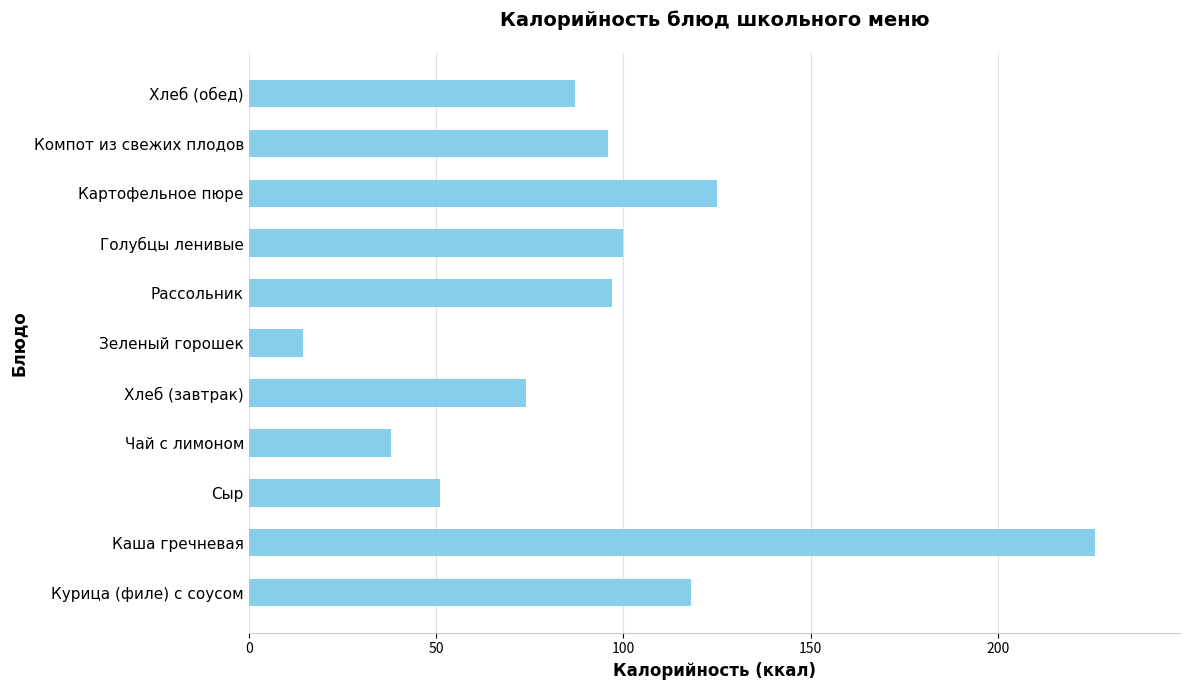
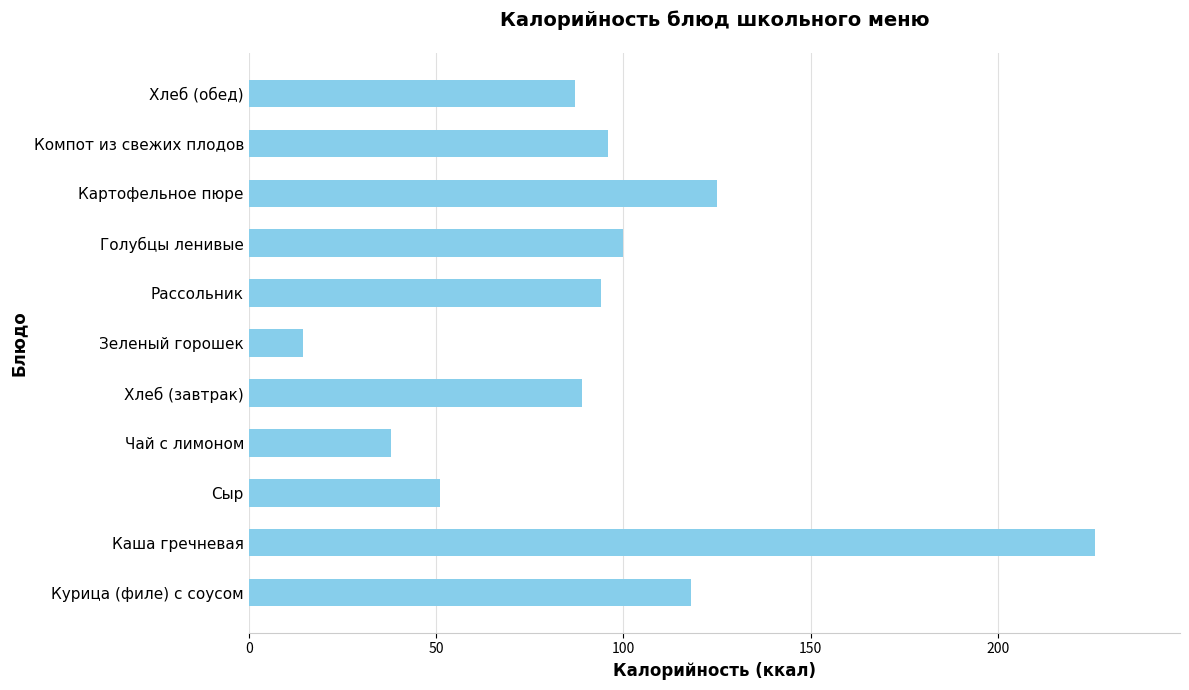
Рассольник: 97 -> 94
Хлеб (завтрак): 74 -> 89
